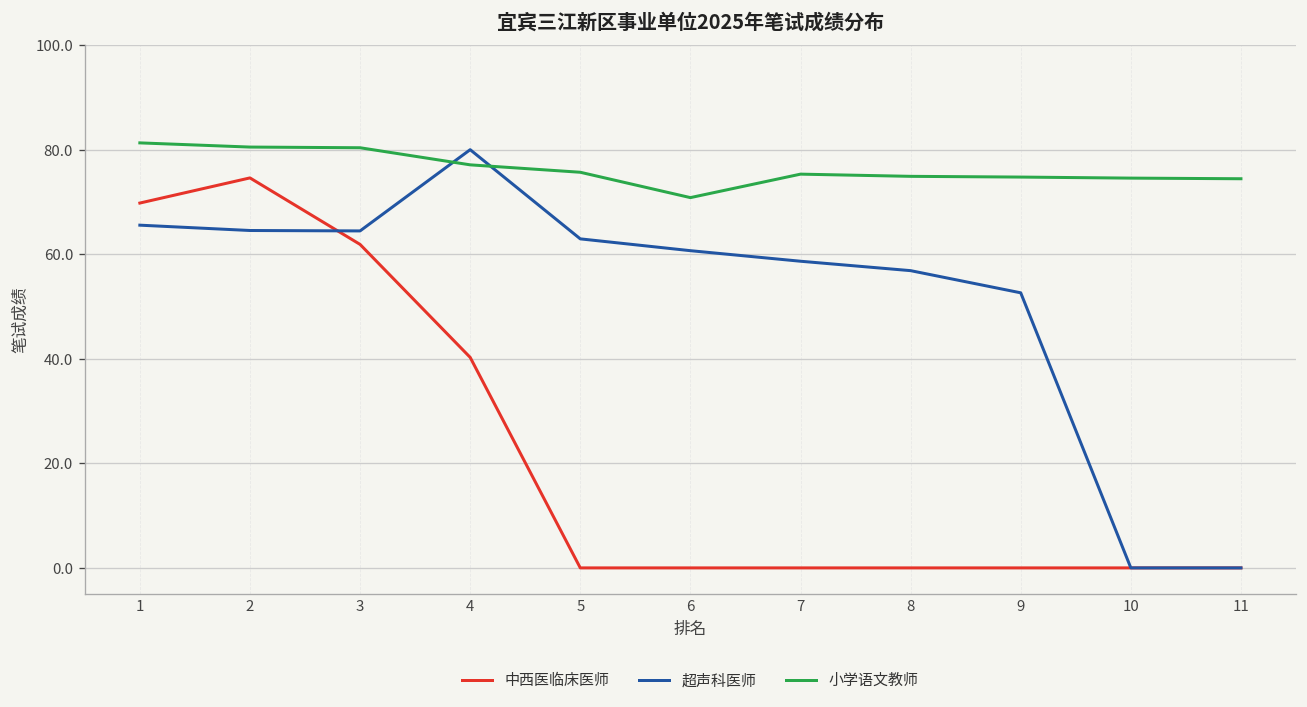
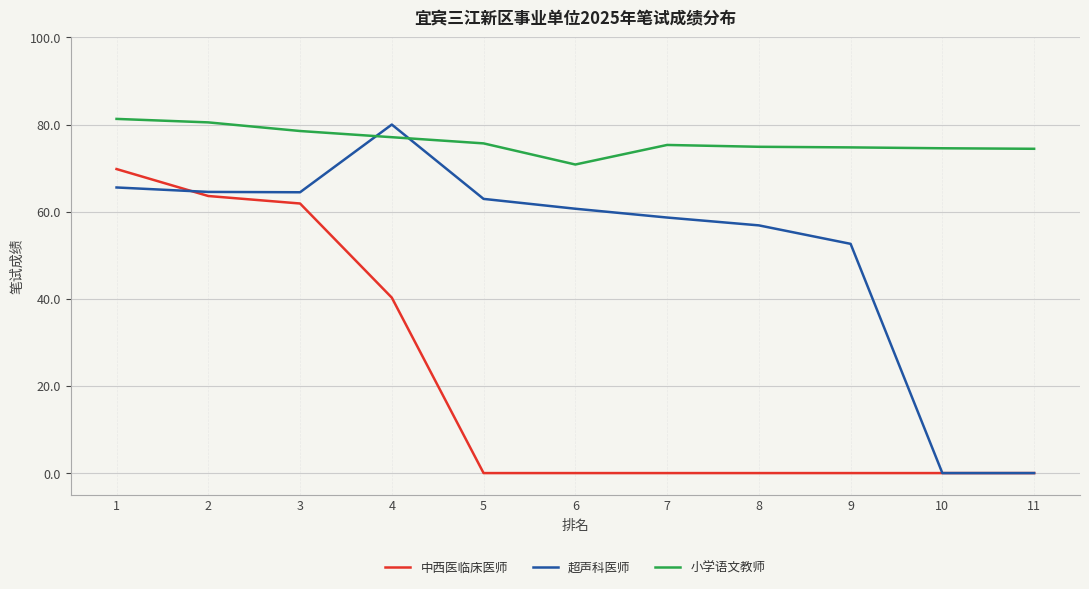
中西医临床医师, 2: 75 -> 64
小学语文教师, 3: 80 -> 79
